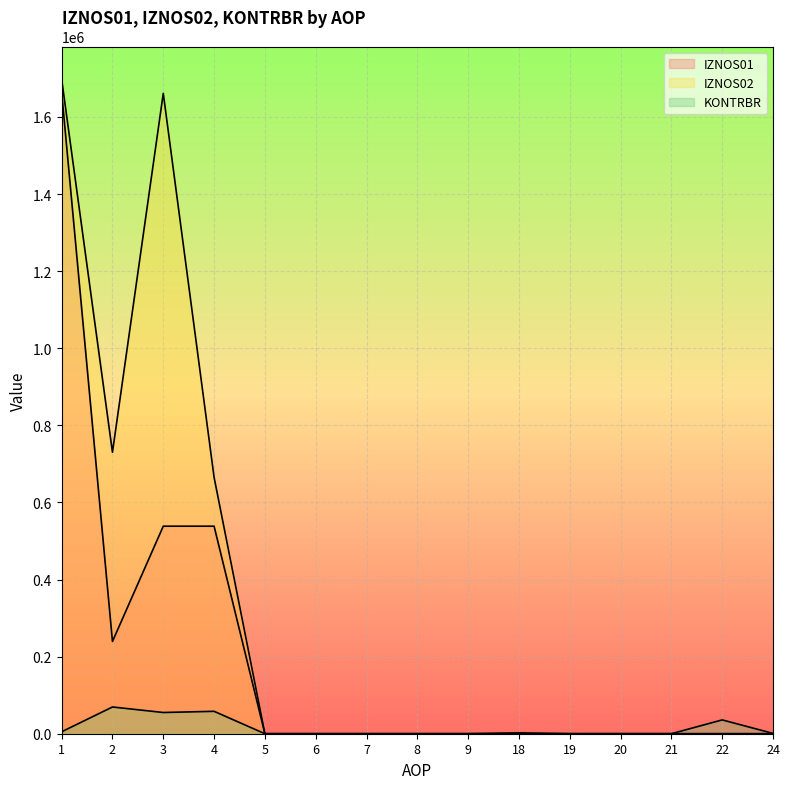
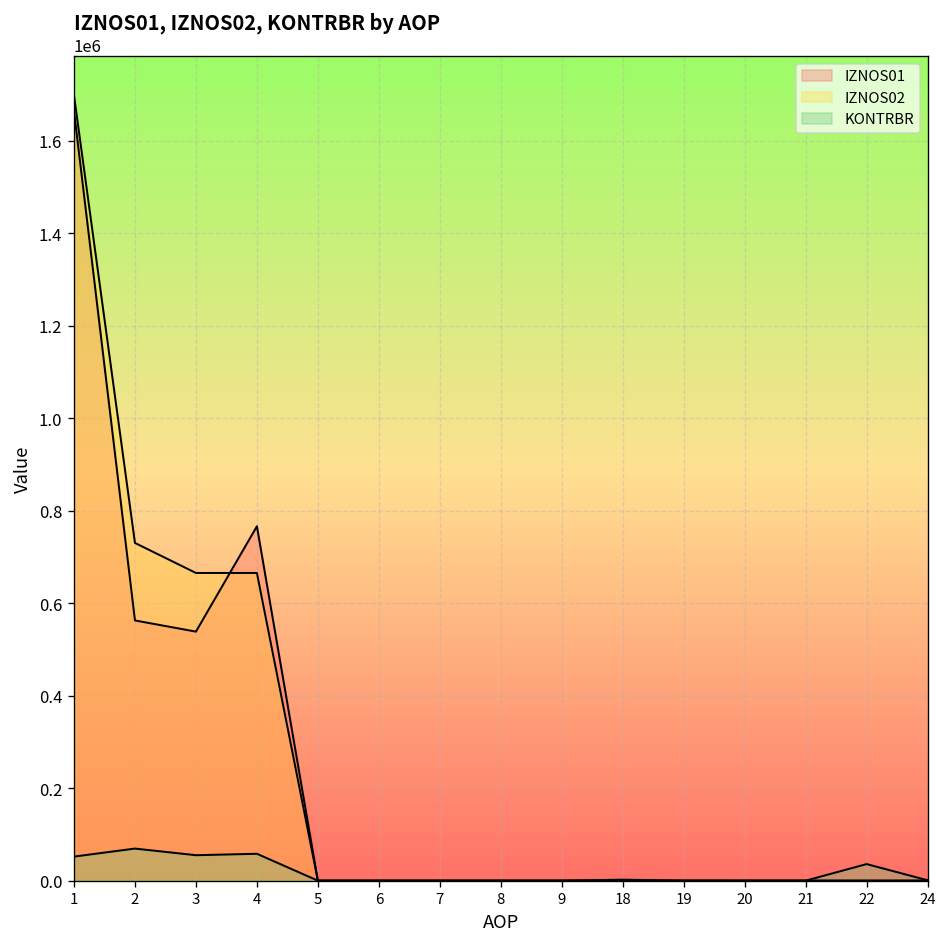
KONTRBR, 1: 10000 -> 50000
IZNOS01, 2: 240000 -> 560000
IZNOS02, 3: 1660000 -> 670000
IZNOS01, 4: 540000 -> 770000
